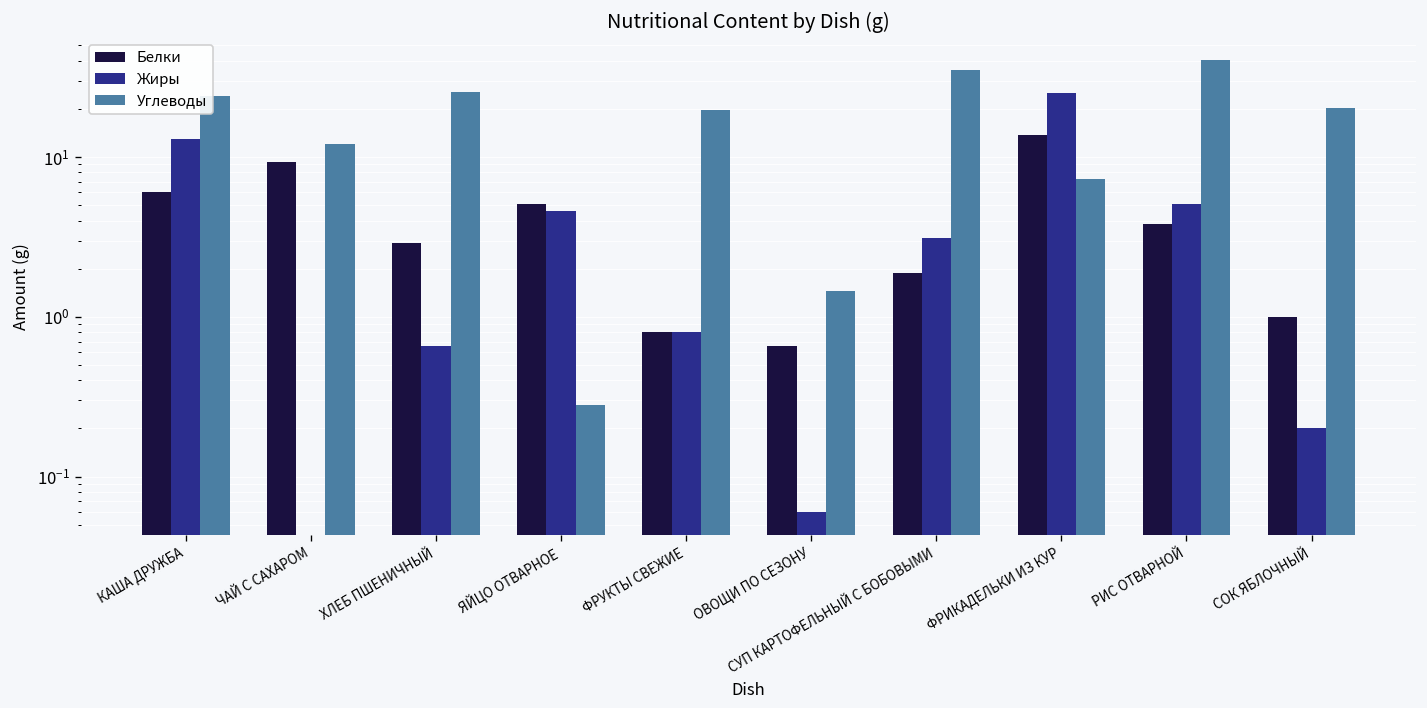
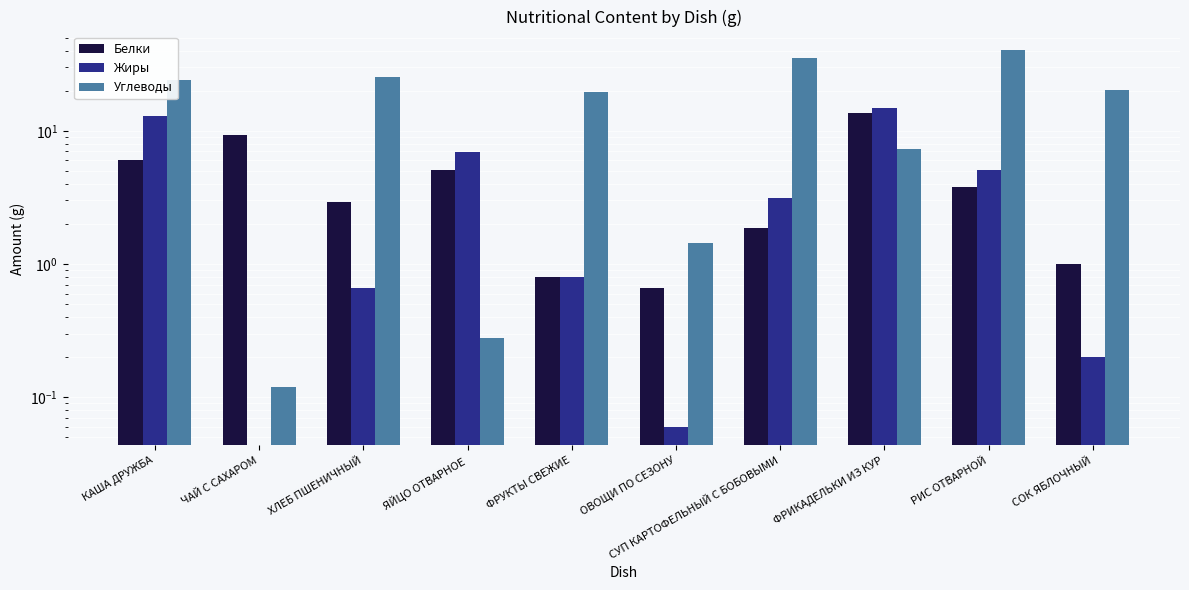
Углеводы, ЧАЙ С САХАРОМ: 12 -> 0.12
Жиры, ЯЙЦО ОТВАРНОЕ: 4.6 -> 7
Жиры, ФРИКАДЕЛЬКИ ИЗ КУР: 25 -> 15
